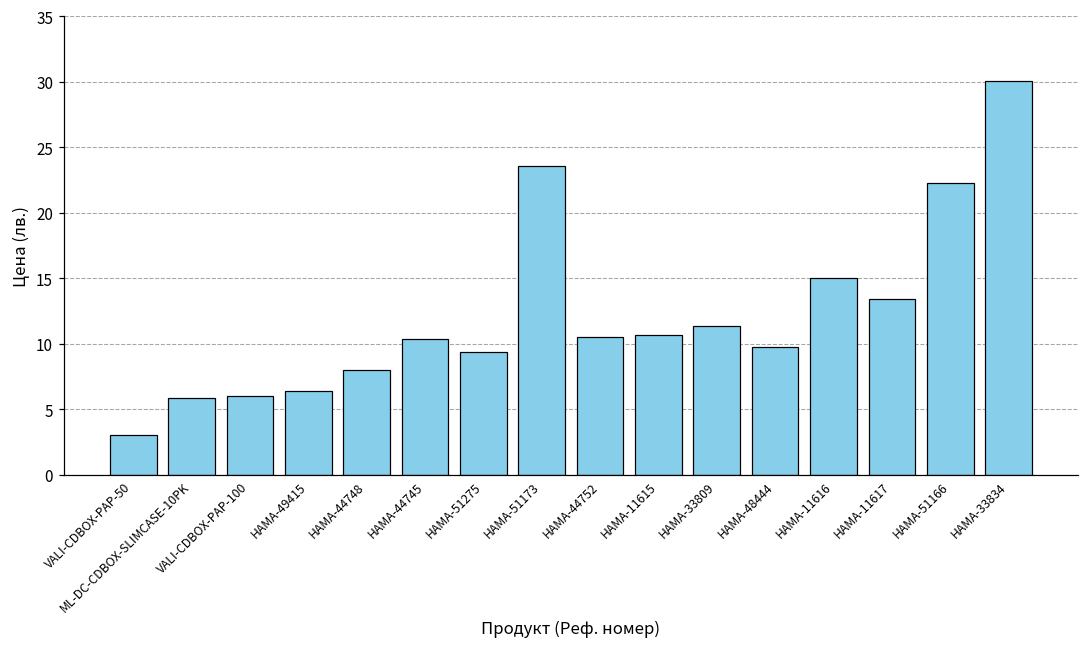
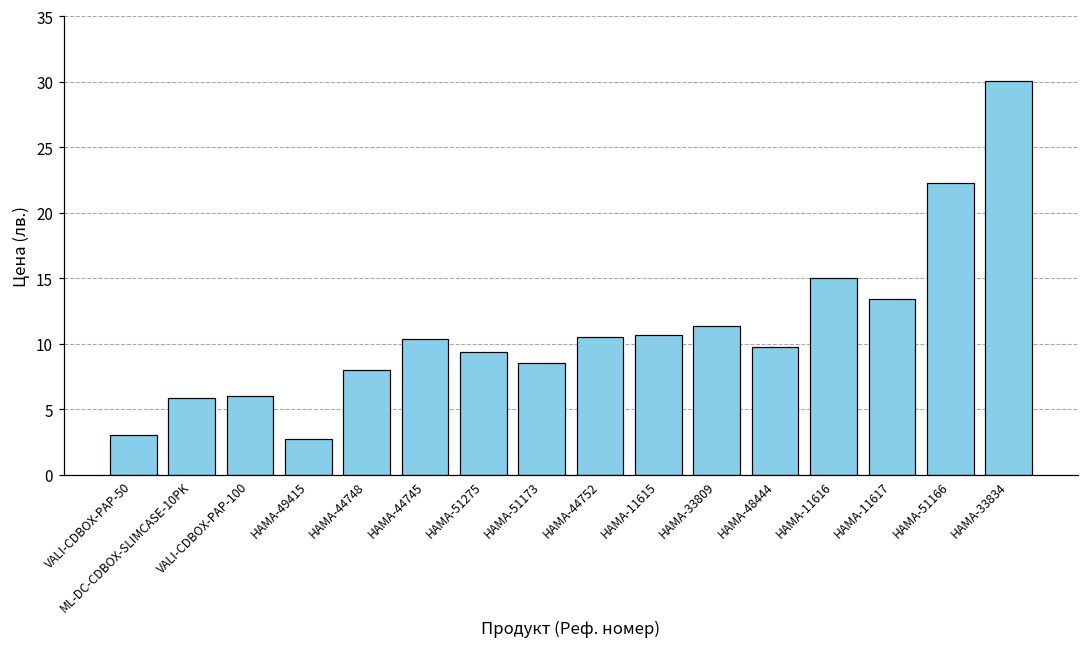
HAMA-49415: 6.4 -> 2.7
HAMA-51173: 23.5 -> 8.5
